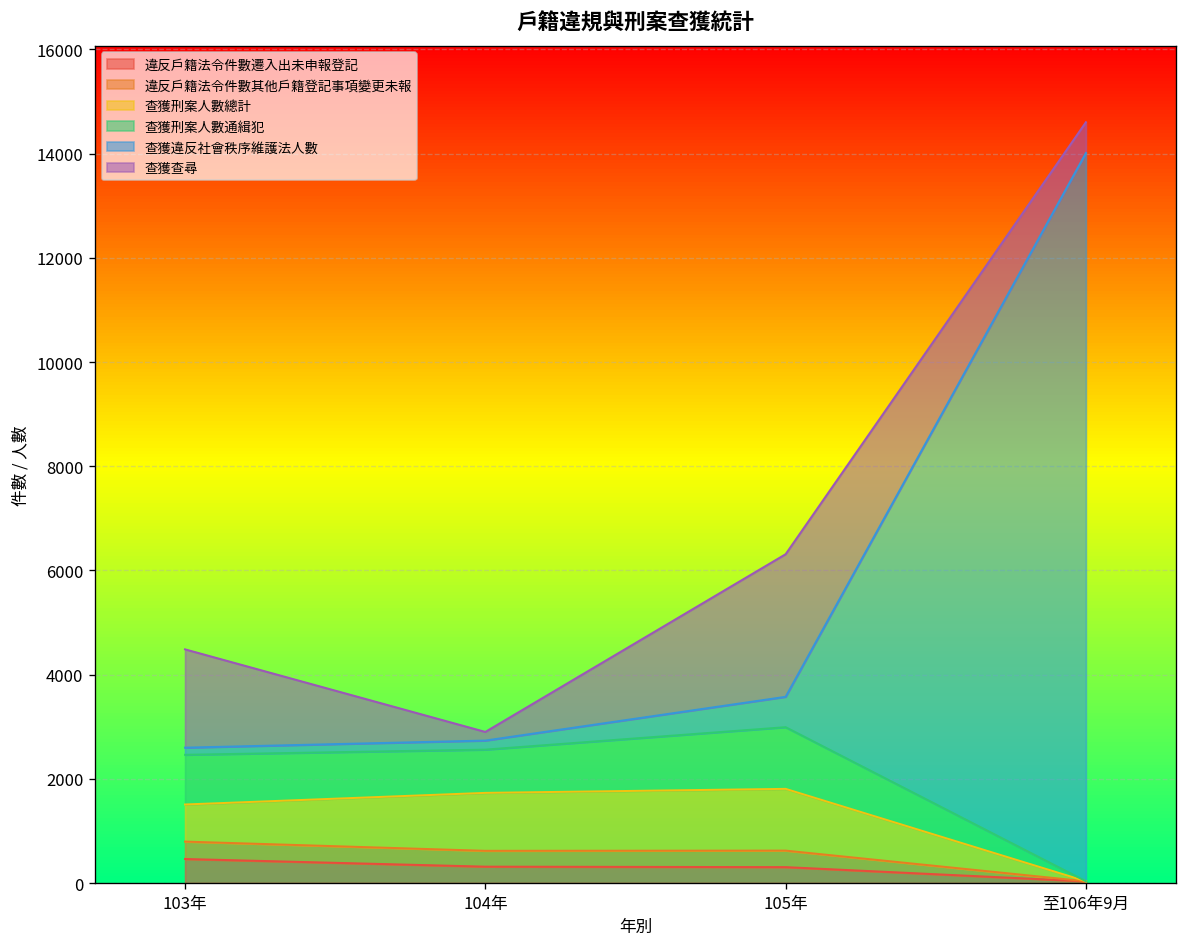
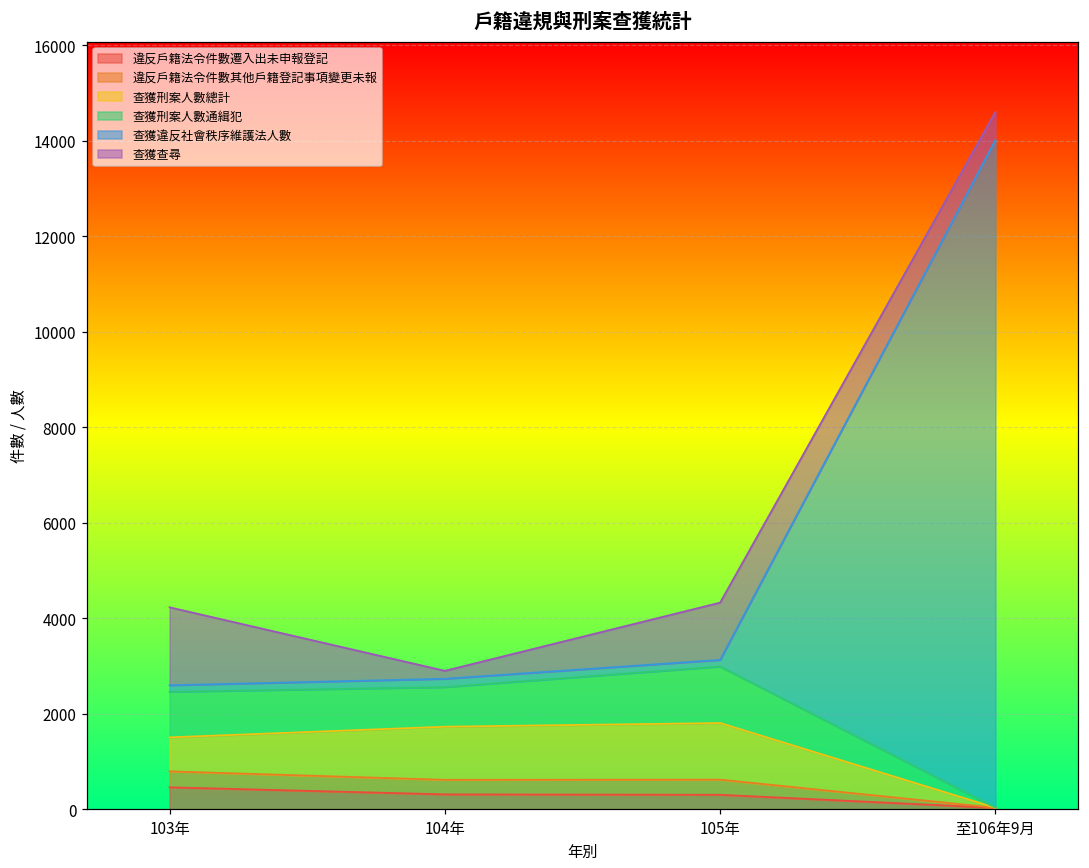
查獲查尋, 103年: 1900 -> 1600
查獲違反社會秩序維護法人數, 105年: 600 -> 100
查獲查尋, 105年: 2700 -> 1200
